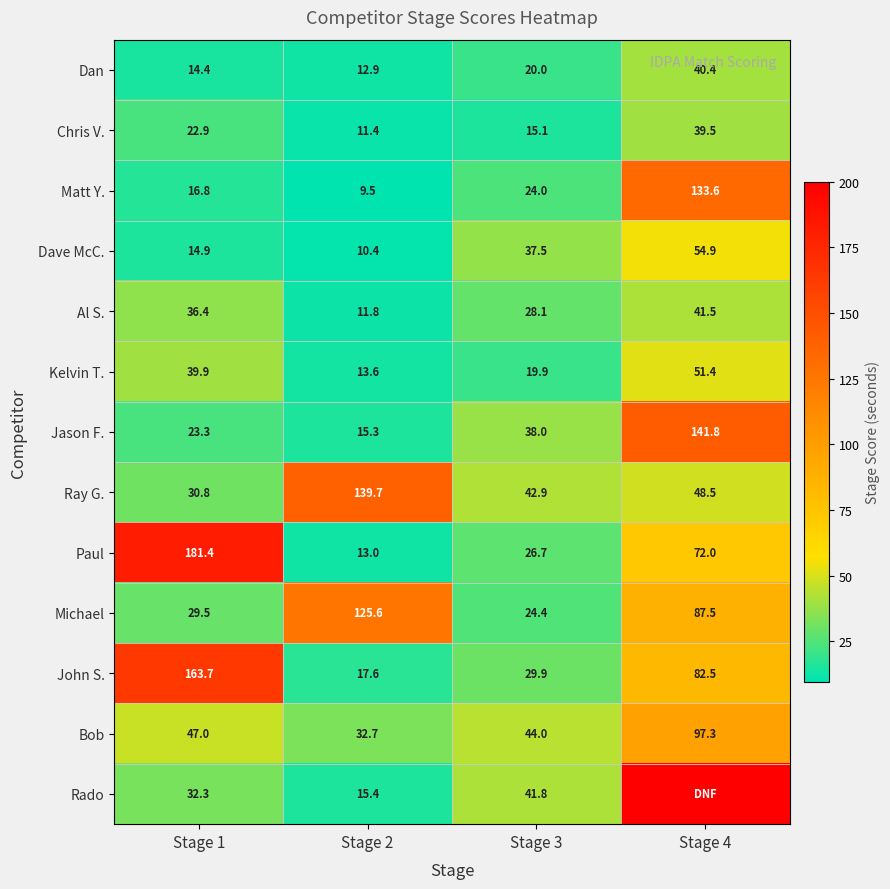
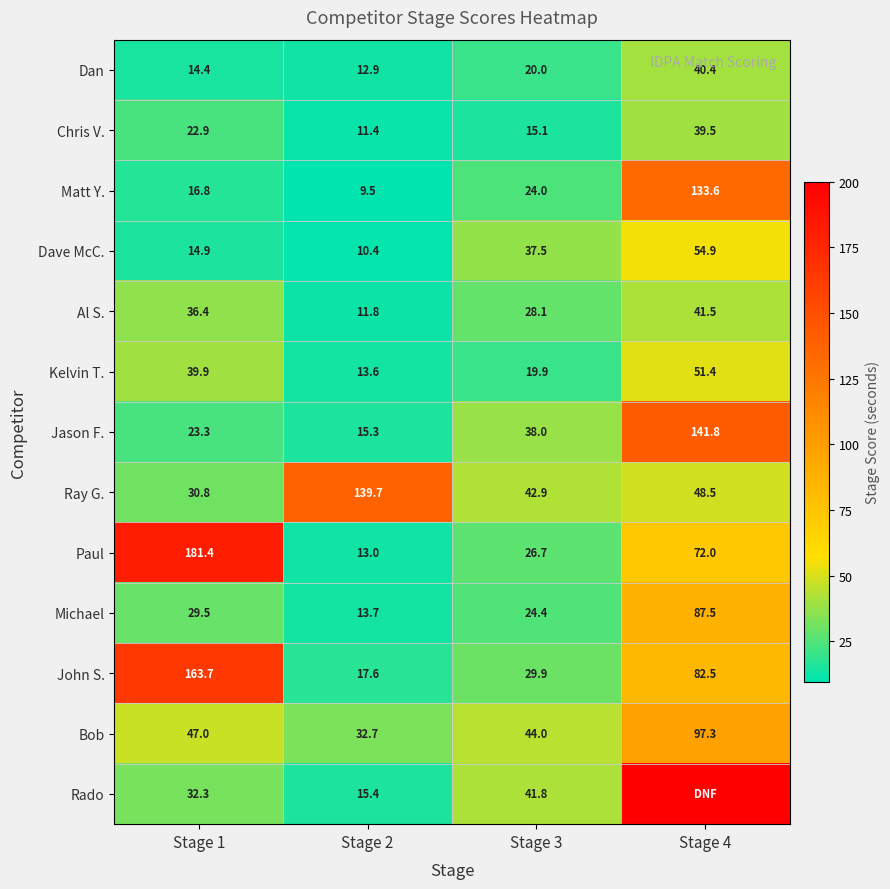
Michael, Stage 2: 125.6 -> 13.7
